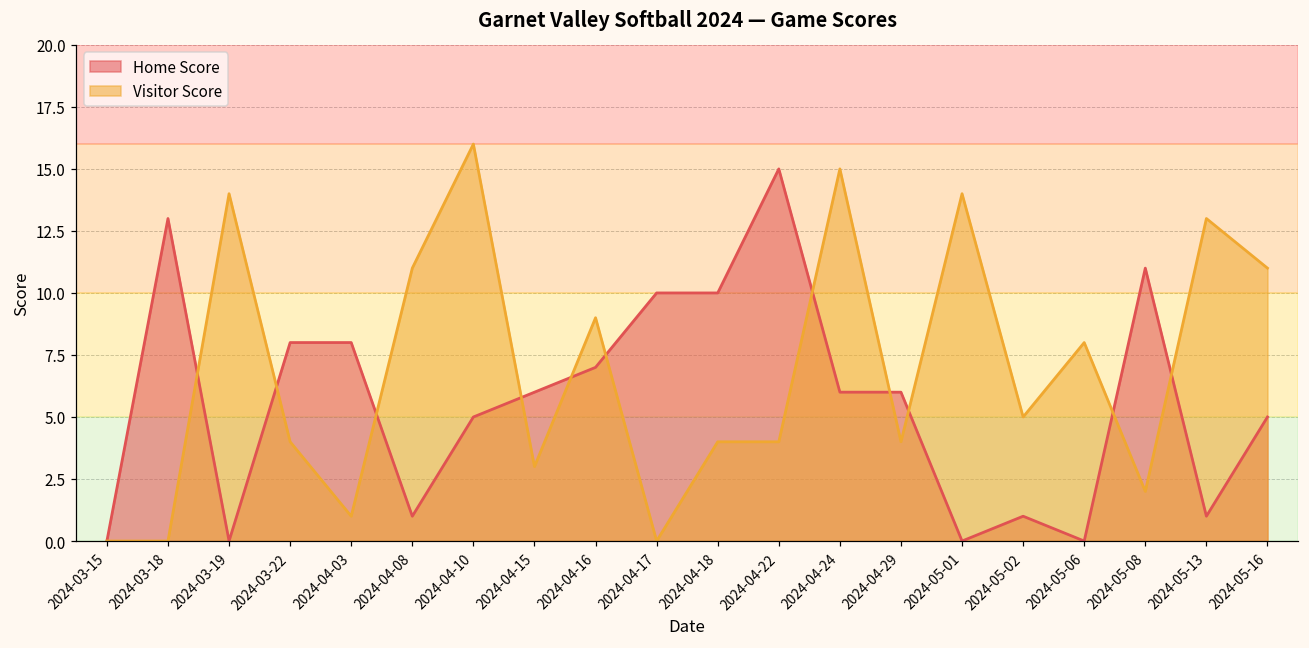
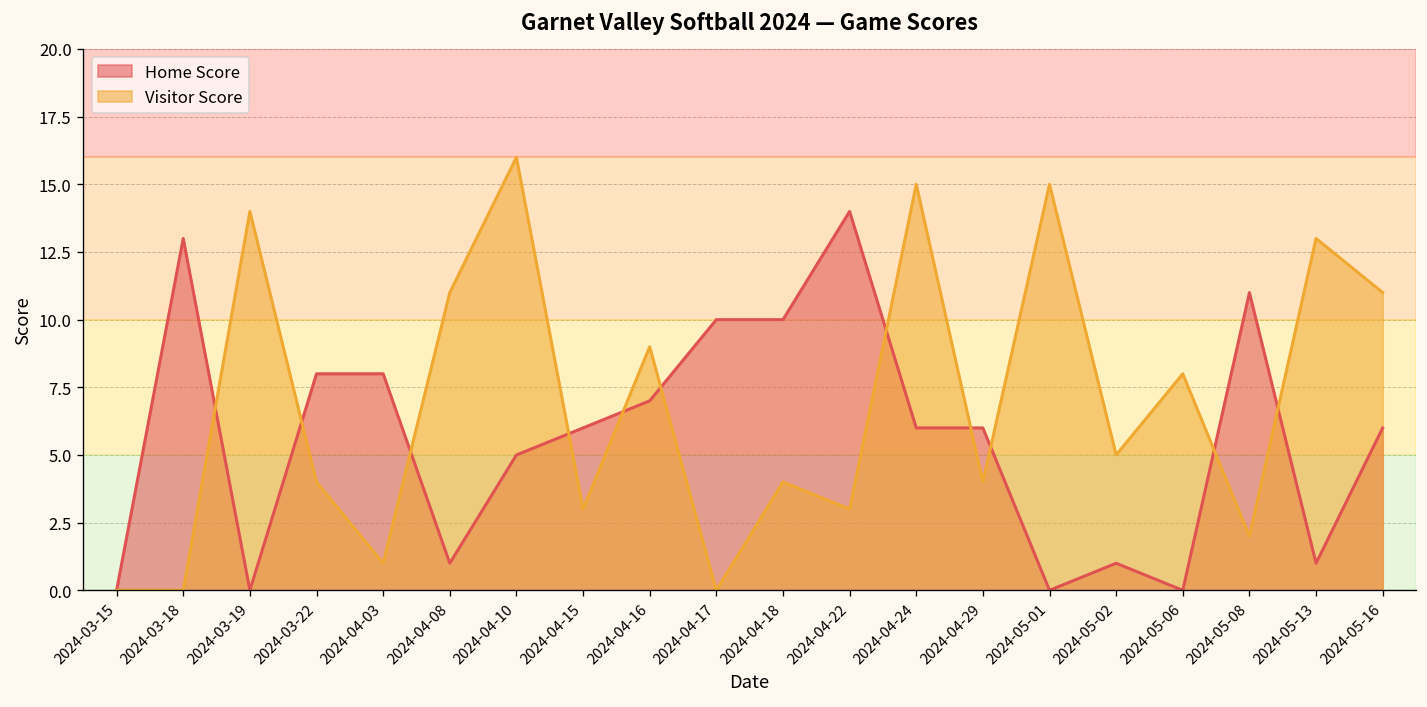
Home Score, 2024-04-22: 15 -> 14
Visitor Score, 2024-04-22: 4 -> 3
Visitor Score, 2024-05-01: 14 -> 15
Home Score, 2024-05-16: 5 -> 6
